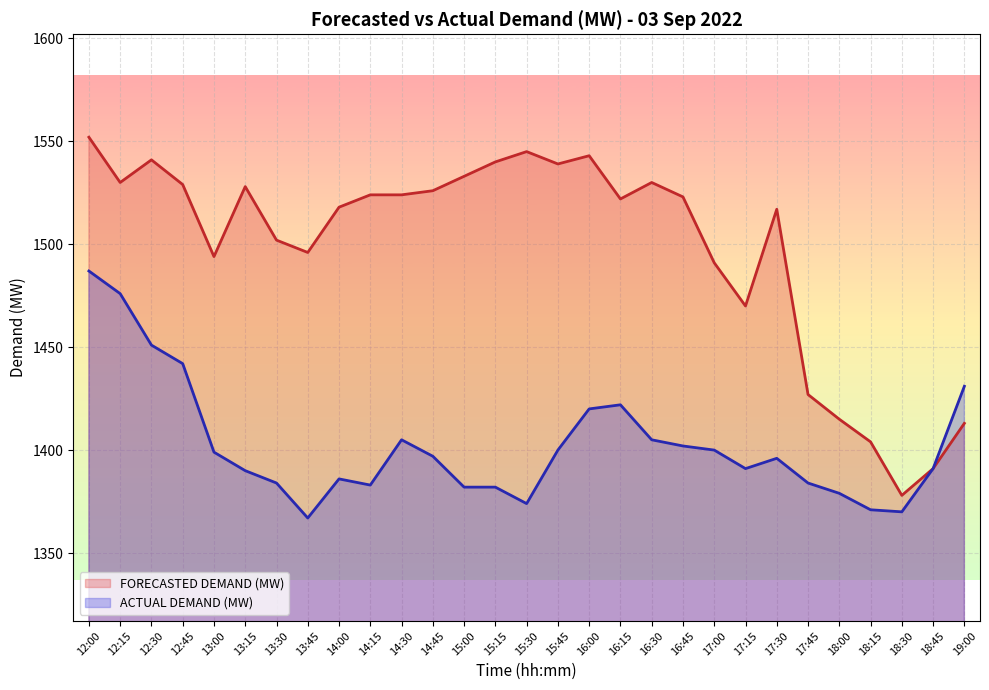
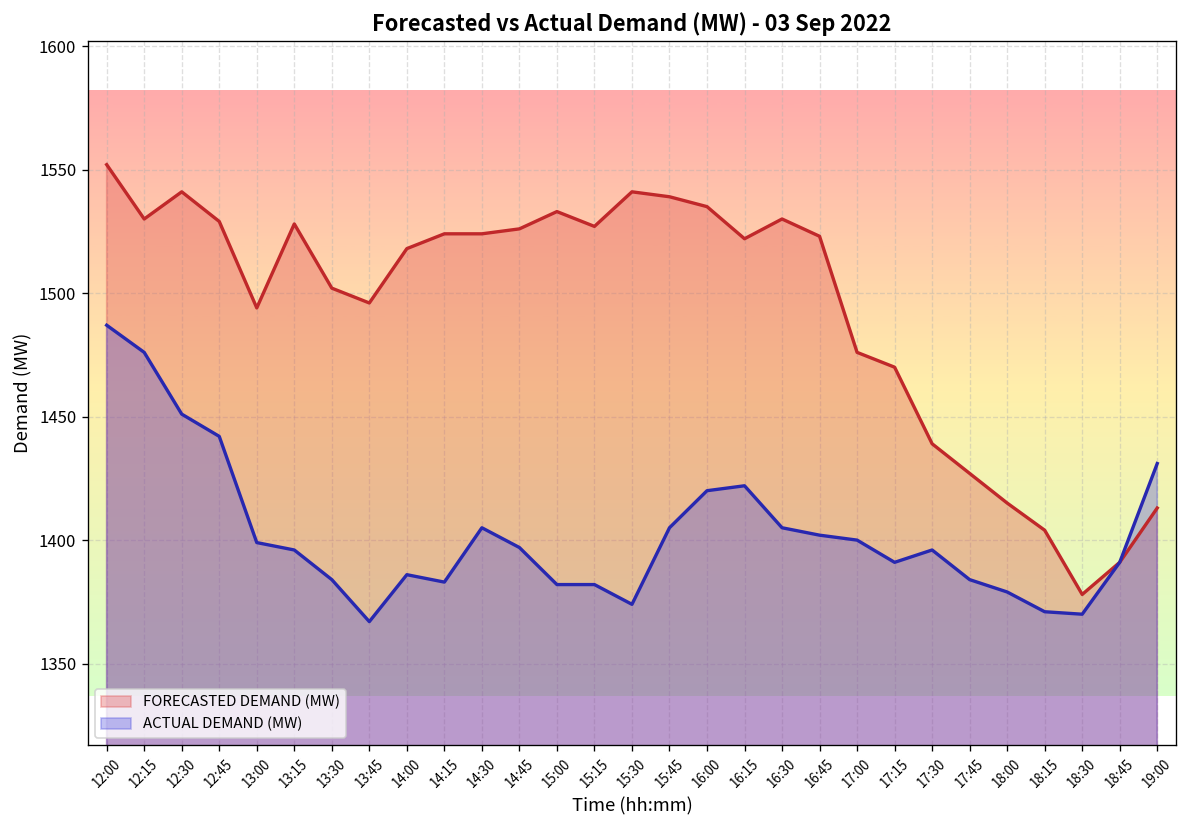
ACTUAL DEMAND (MW), 13:15: 1390 -> 1396
FORECASTED DEMAND (MW), 15:15: 1540 -> 1527
FORECASTED DEMAND (MW), 15:30: 1545 -> 1541
ACTUAL DEMAND (MW), 15:45: 1400 -> 1405
FORECASTED DEMAND (MW), 16:00: 1543 -> 1535
FORECASTED DEMAND (MW), 17:00: 1491 -> 1476
FORECASTED DEMAND (MW), 17:30: 1517 -> 1439
